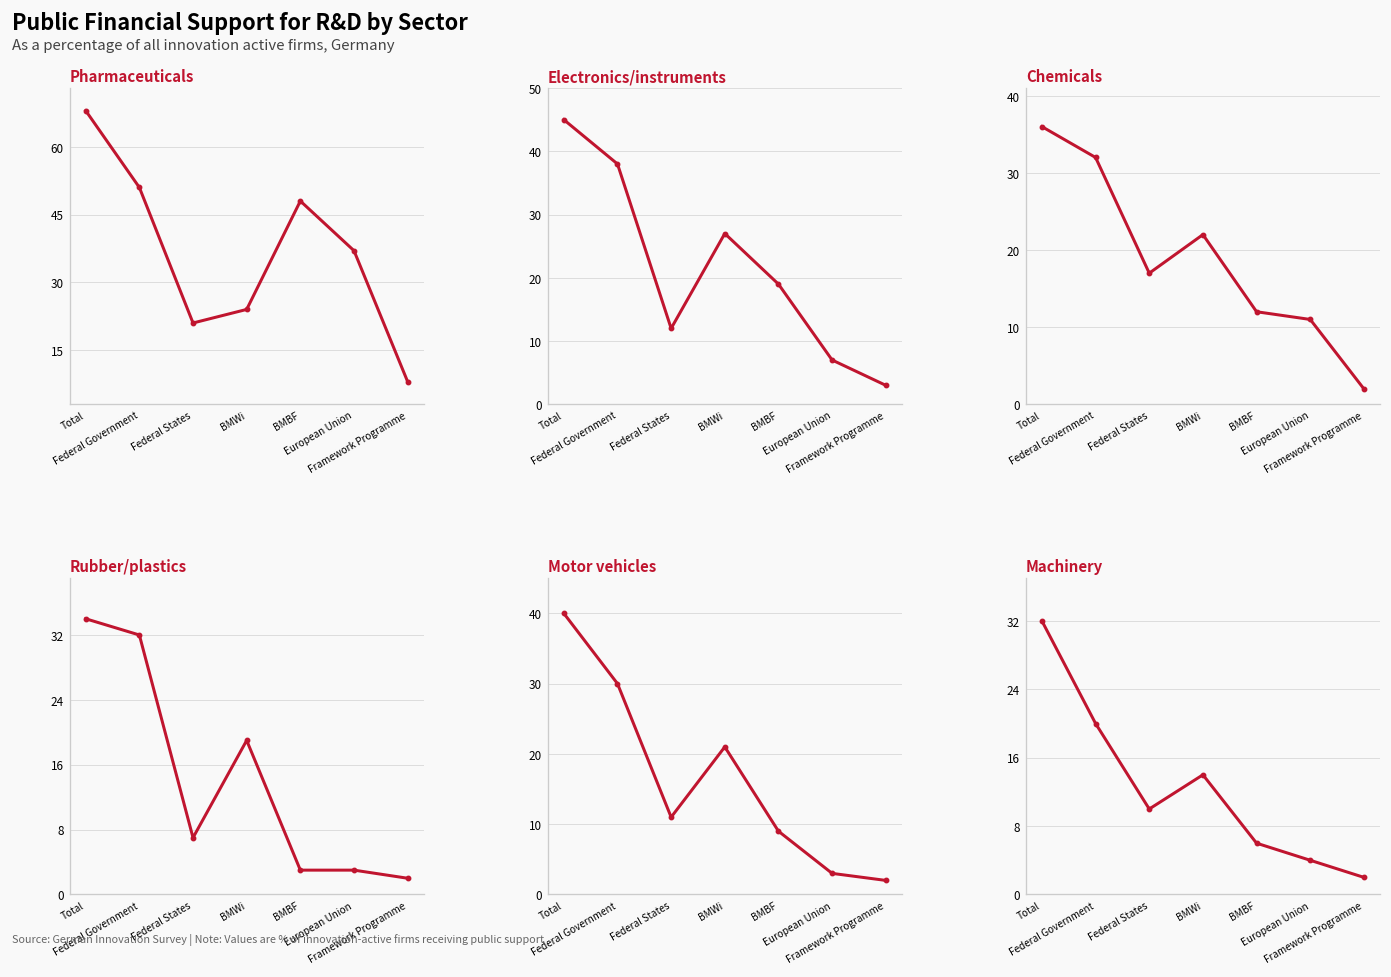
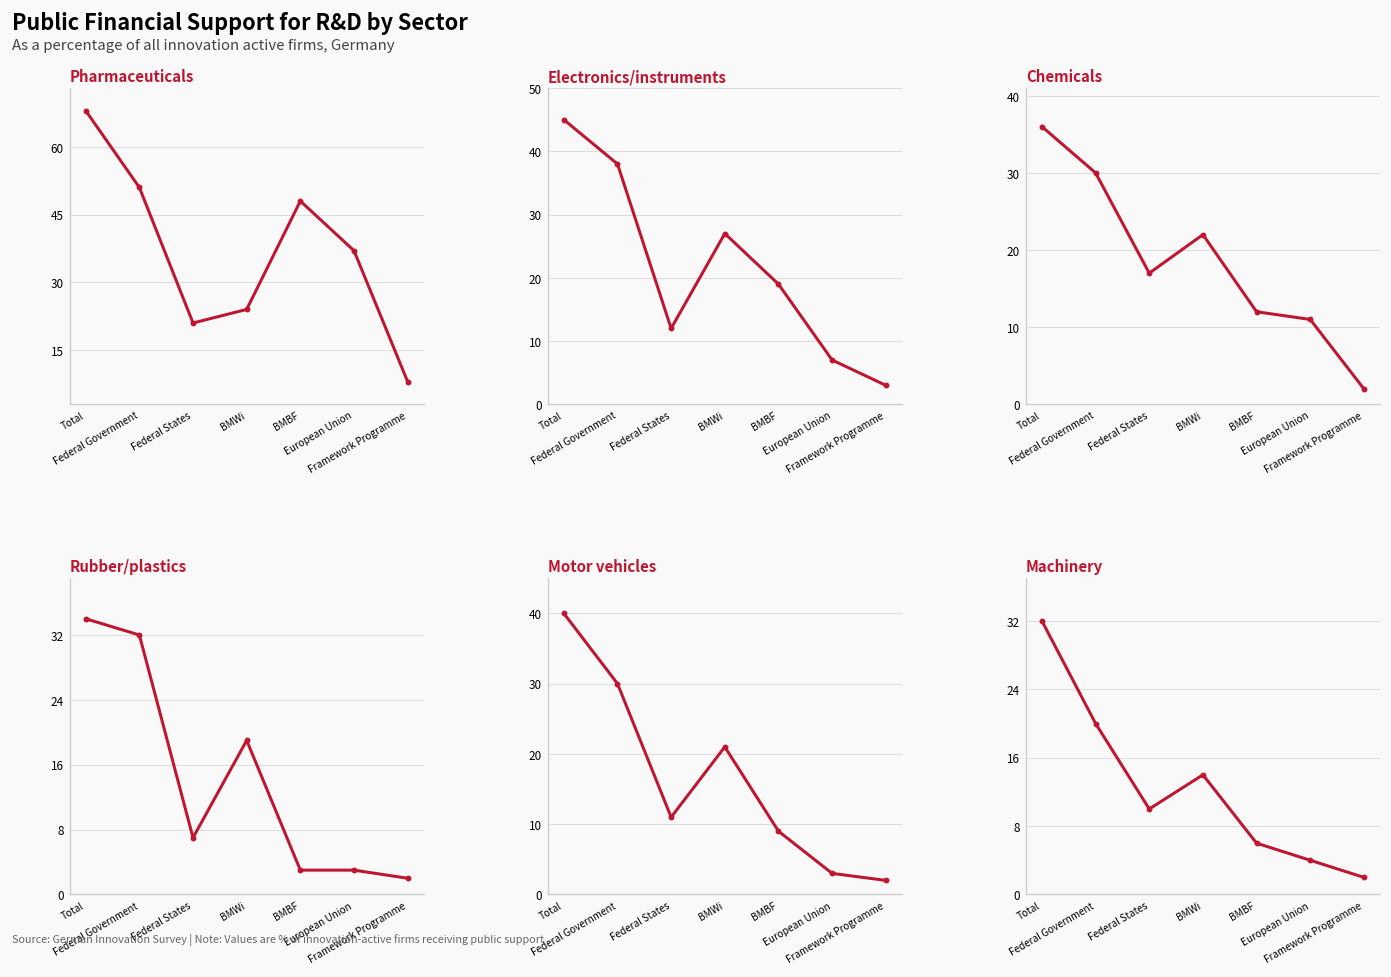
Chemicals, Federal Government: 32 -> 30
